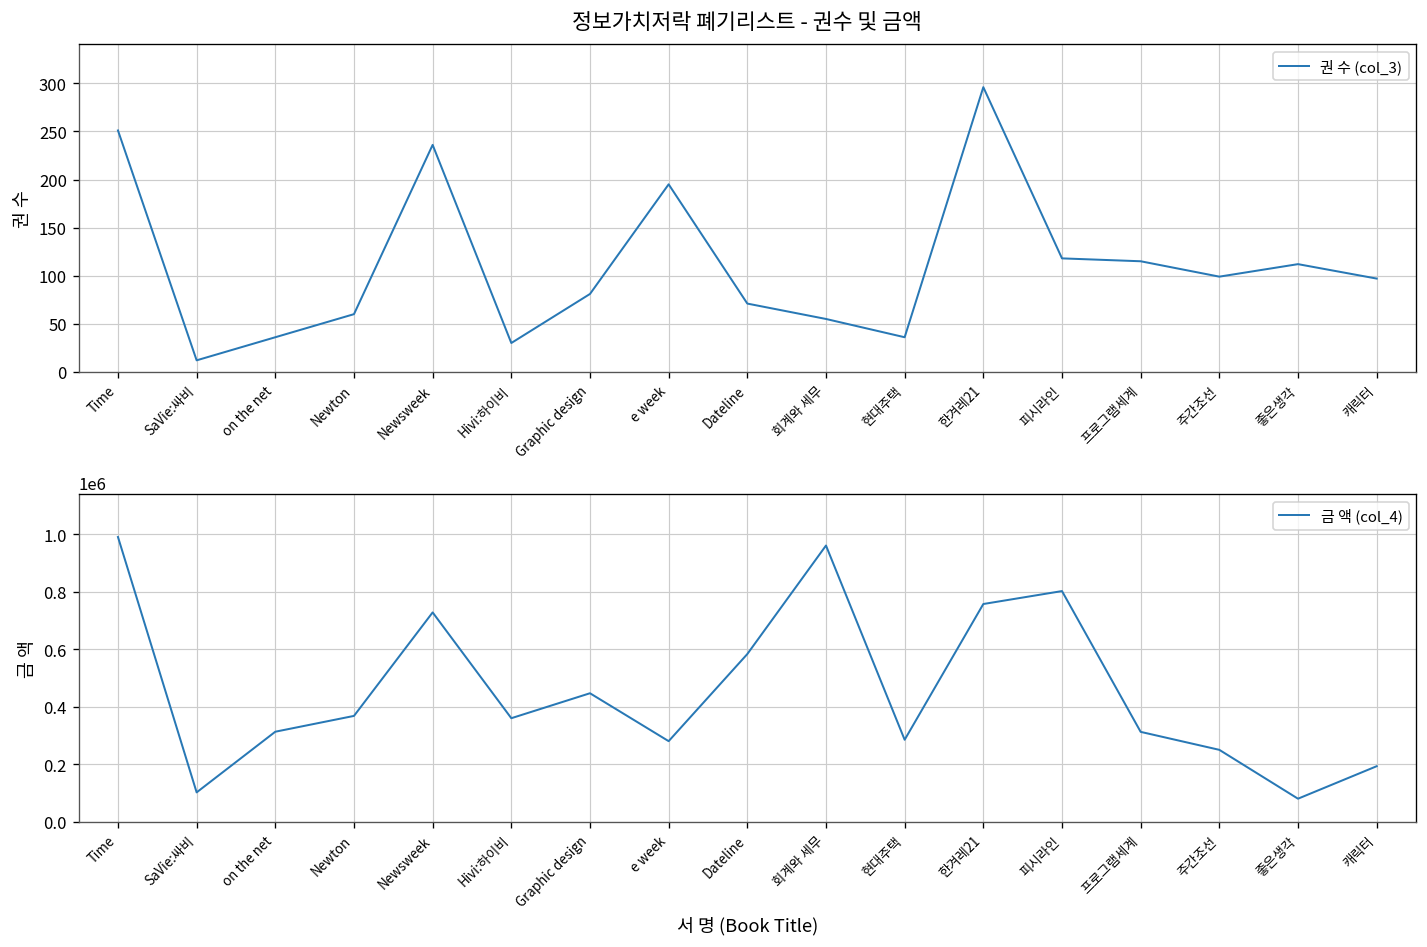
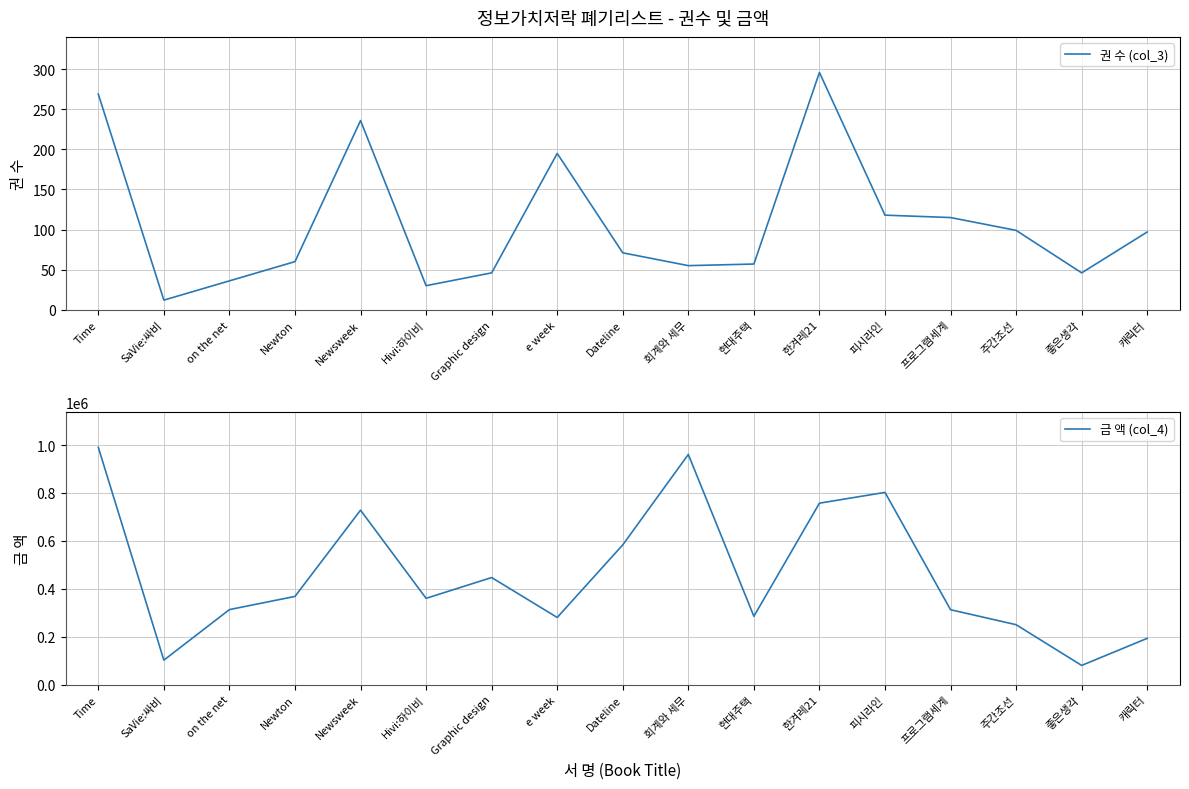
정보가치저락 폐기리스트 - 권수 및 금액, Time: 250 -> 270
정보가치저락 폐기리스트 - 권수 및 금액, Graphic design: 80 -> 50
정보가치저락 폐기리스트 - 권수 및 금액, 현대주택: 40 -> 60
정보가치저락 폐기리스트 - 권수 및 금액, 좋은생각: 110 -> 50
